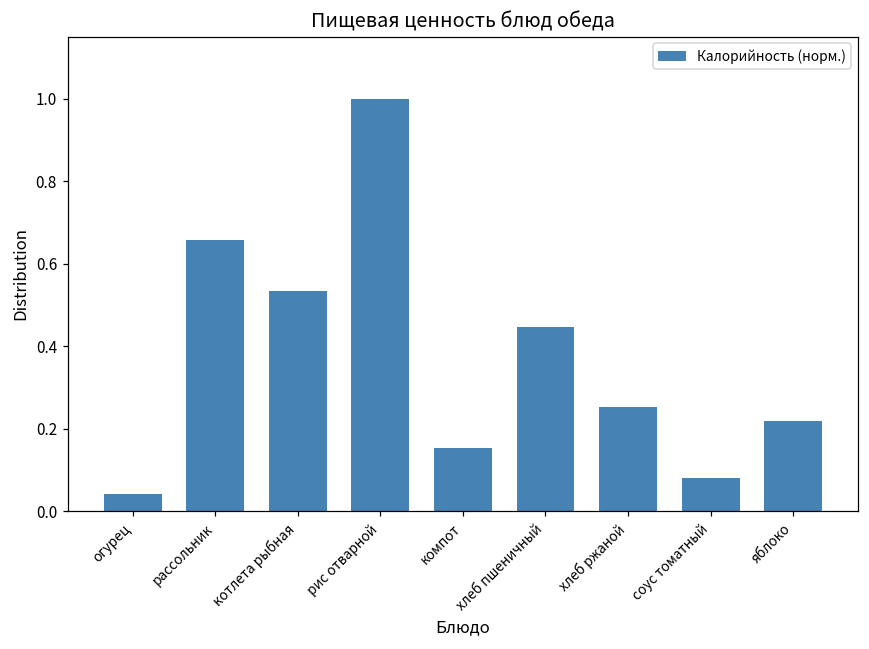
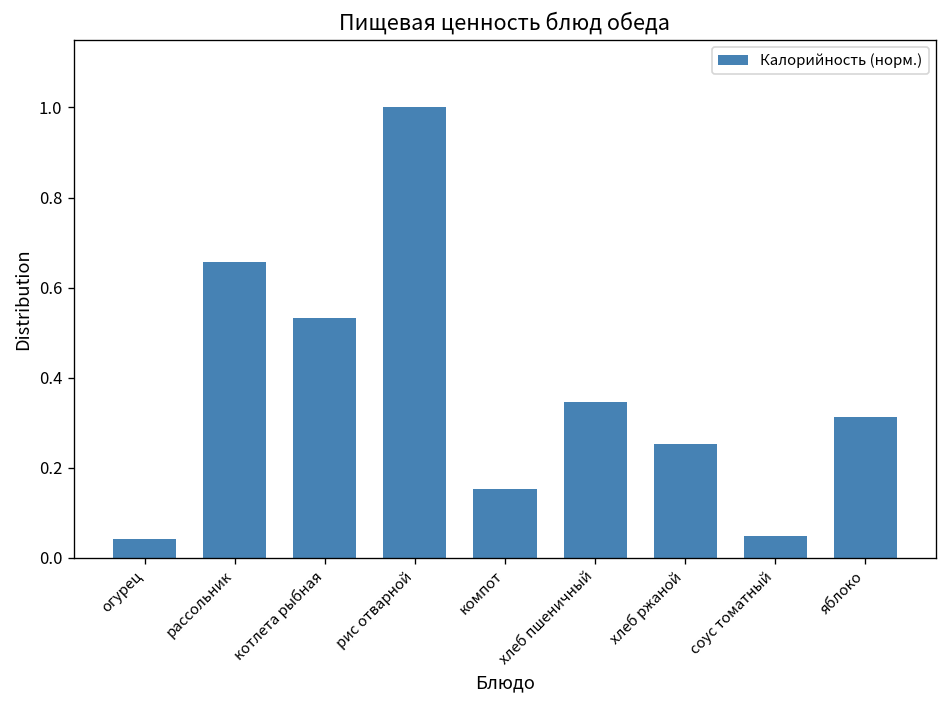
хлеб пшеничный: 0.45 -> 0.35
соус томатный: 0.08 -> 0.05
яблоко: 0.22 -> 0.31
